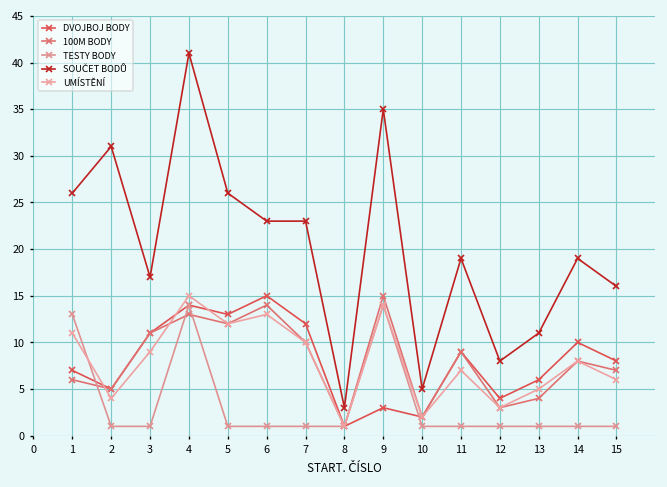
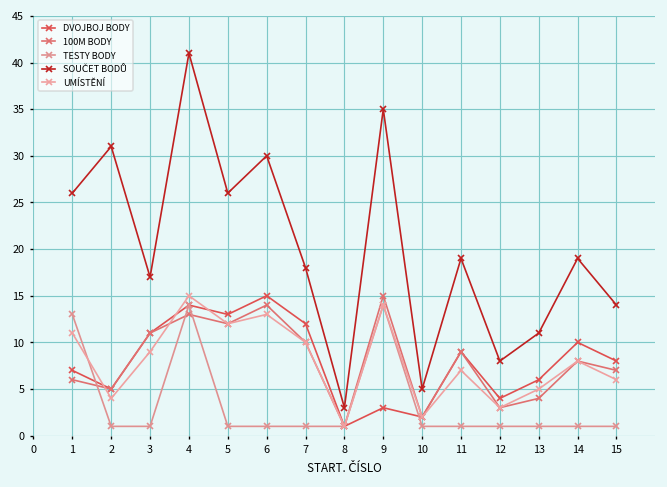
SOUČET BODŮ, 6: 23 -> 30
SOUČET BODŮ, 7: 23 -> 18
SOUČET BODŮ, 15: 16 -> 14
